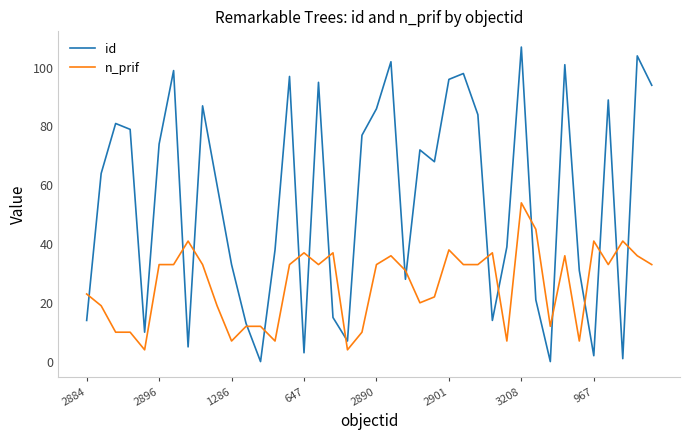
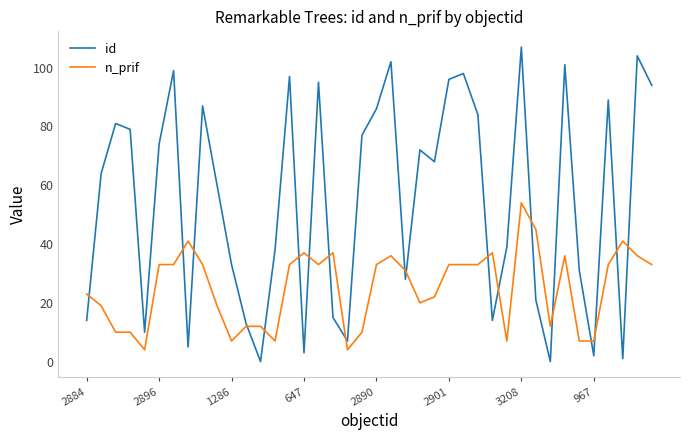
n_prif, 2901: 38 -> 33
n_prif, 967: 41 -> 7
